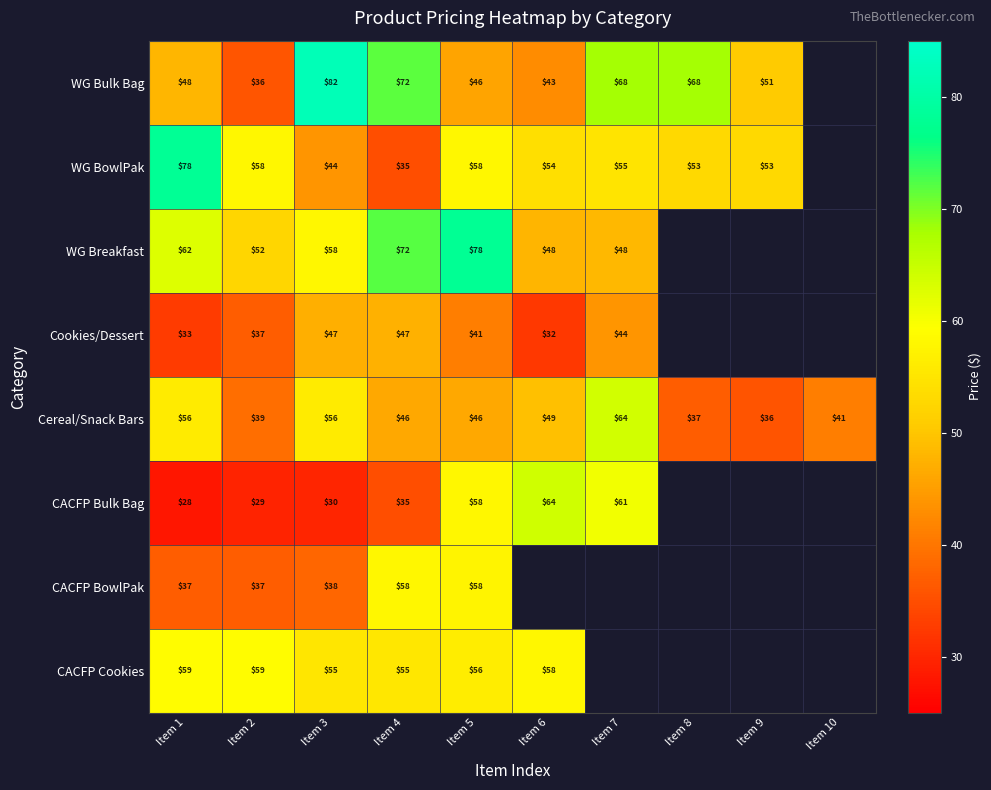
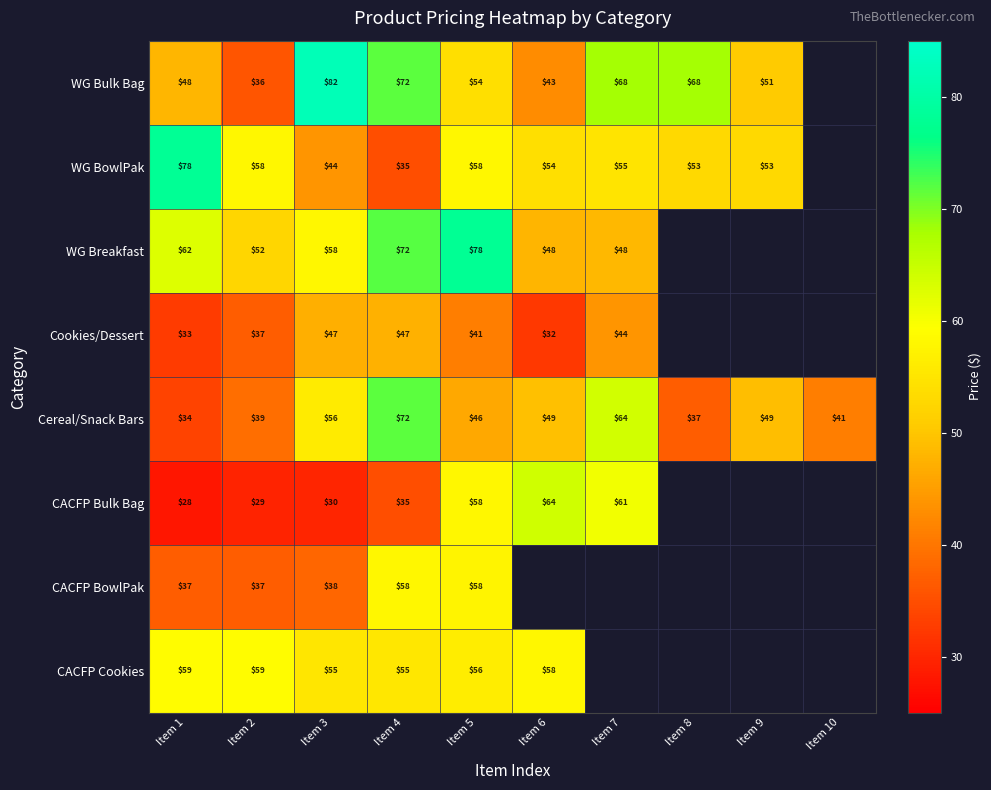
WG Bulk Bag, Item 5: $46 -> $54
Cereal/Snack Bars, Item 1: $56 -> $34
Cereal/Snack Bars, Item 4: $46 -> $72
Cereal/Snack Bars, Item 9: $36 -> $49
